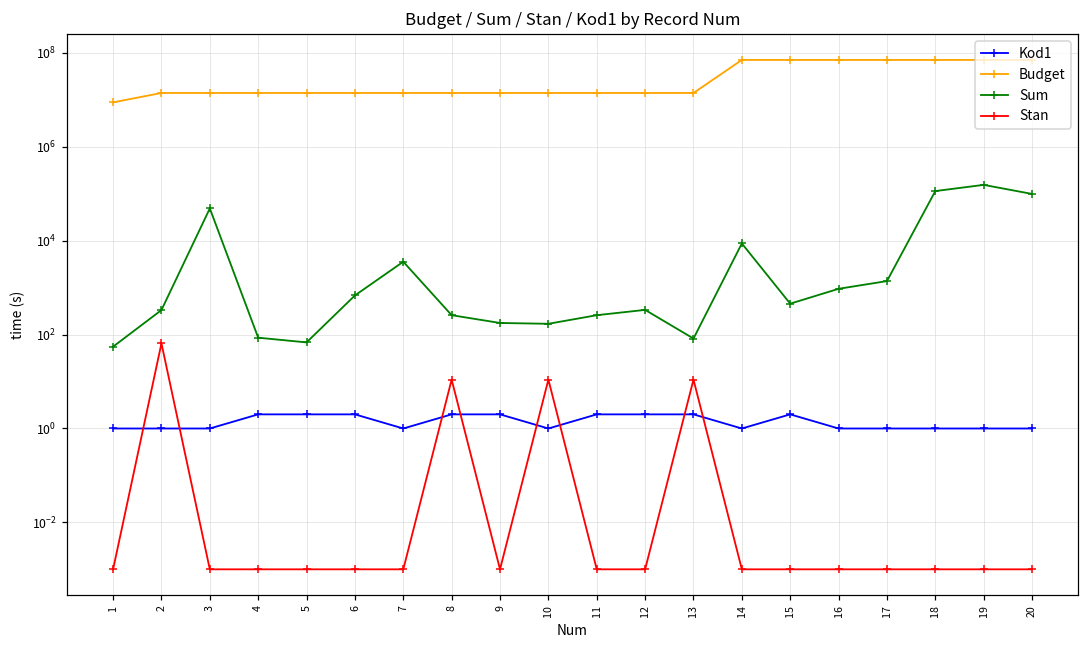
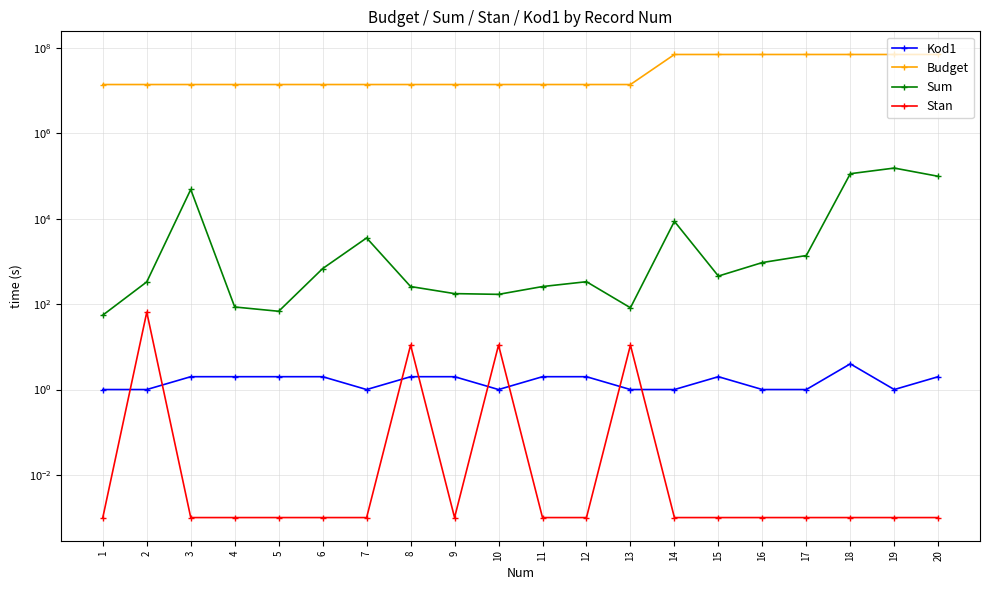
Budget, 1: 9000000 -> 14000000
Kod1, 3: 1 -> 2
Kod1, 13: 2 -> 1
Kod1, 18: 1 -> 4
Kod1, 20: 1 -> 2
